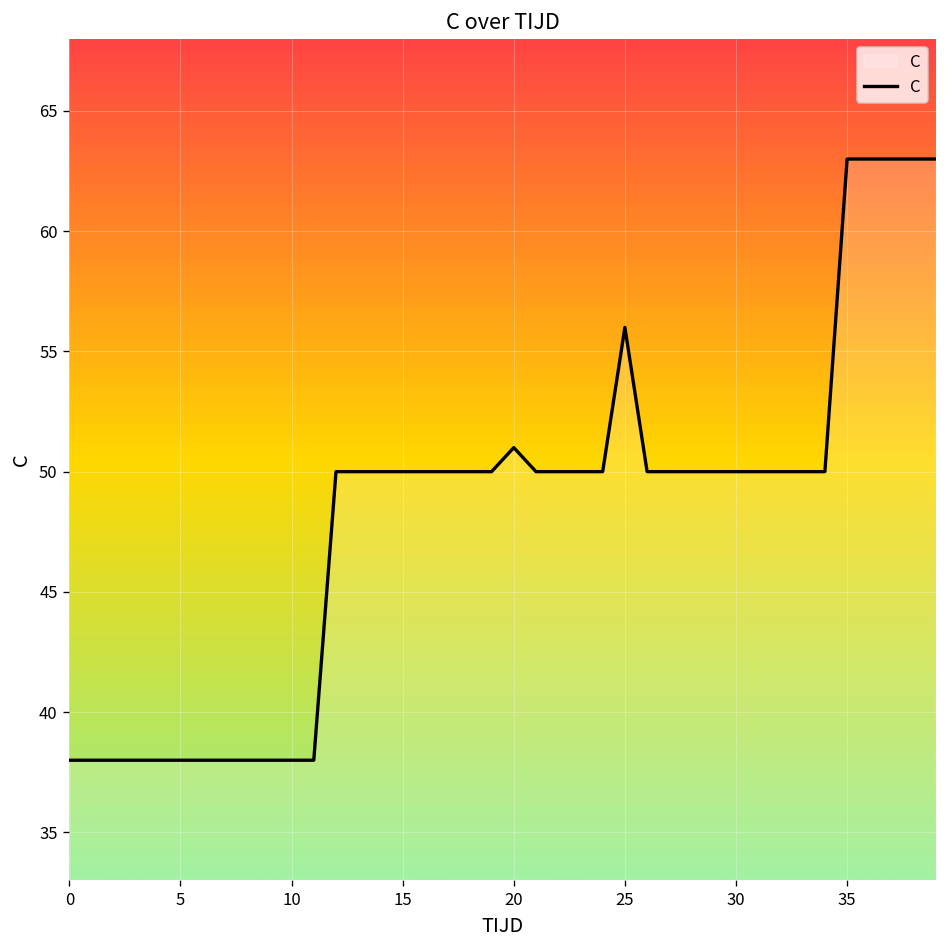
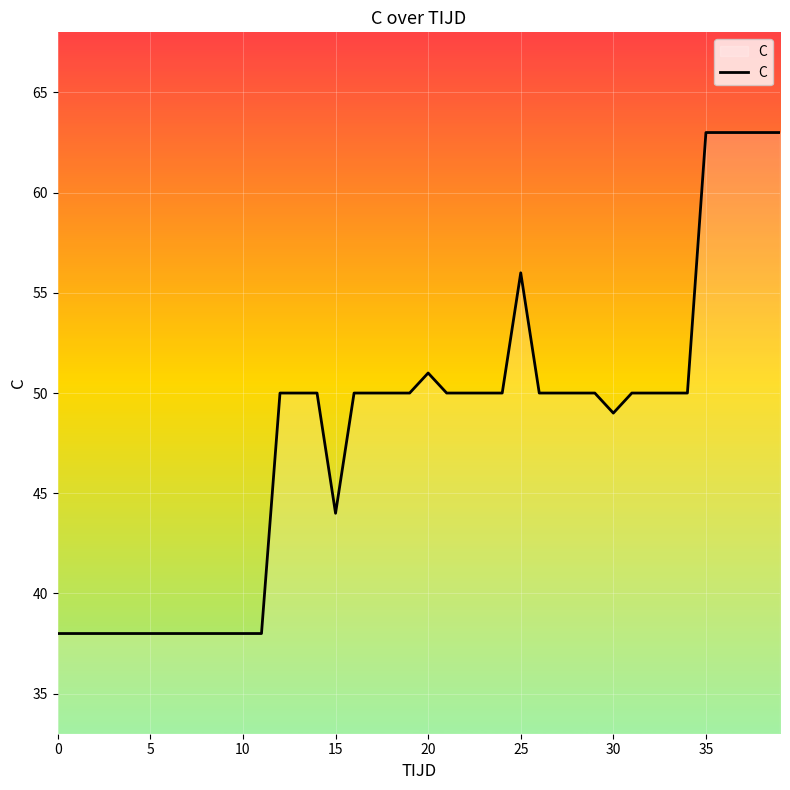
15: 50 -> 44
30: 50 -> 49
